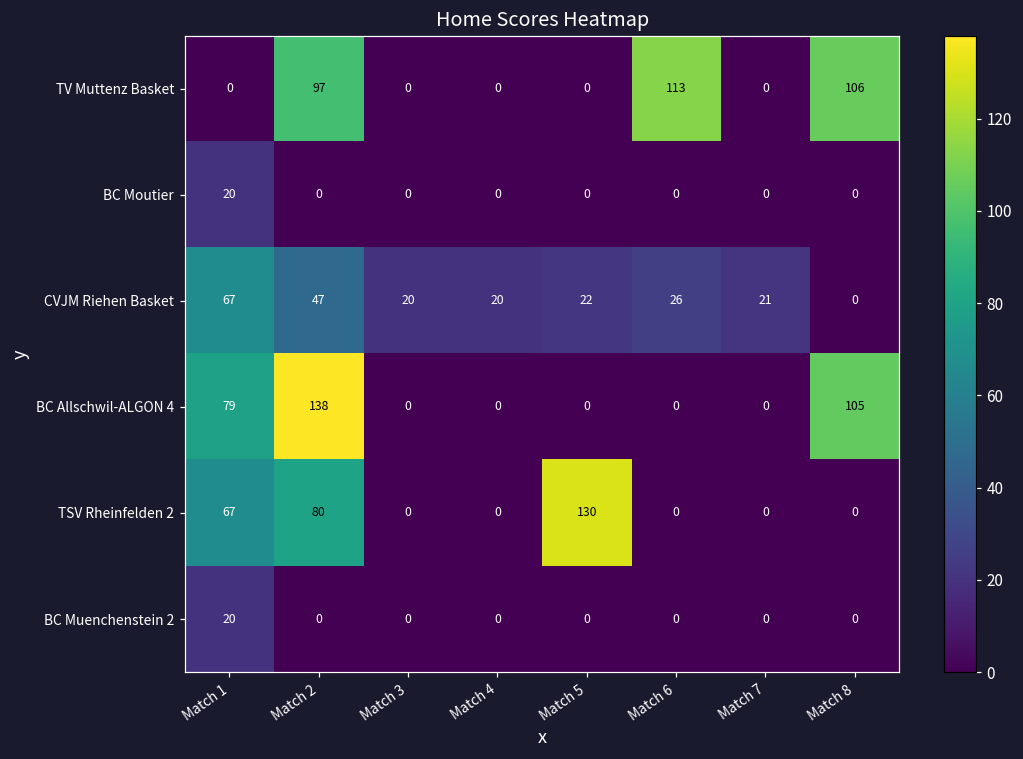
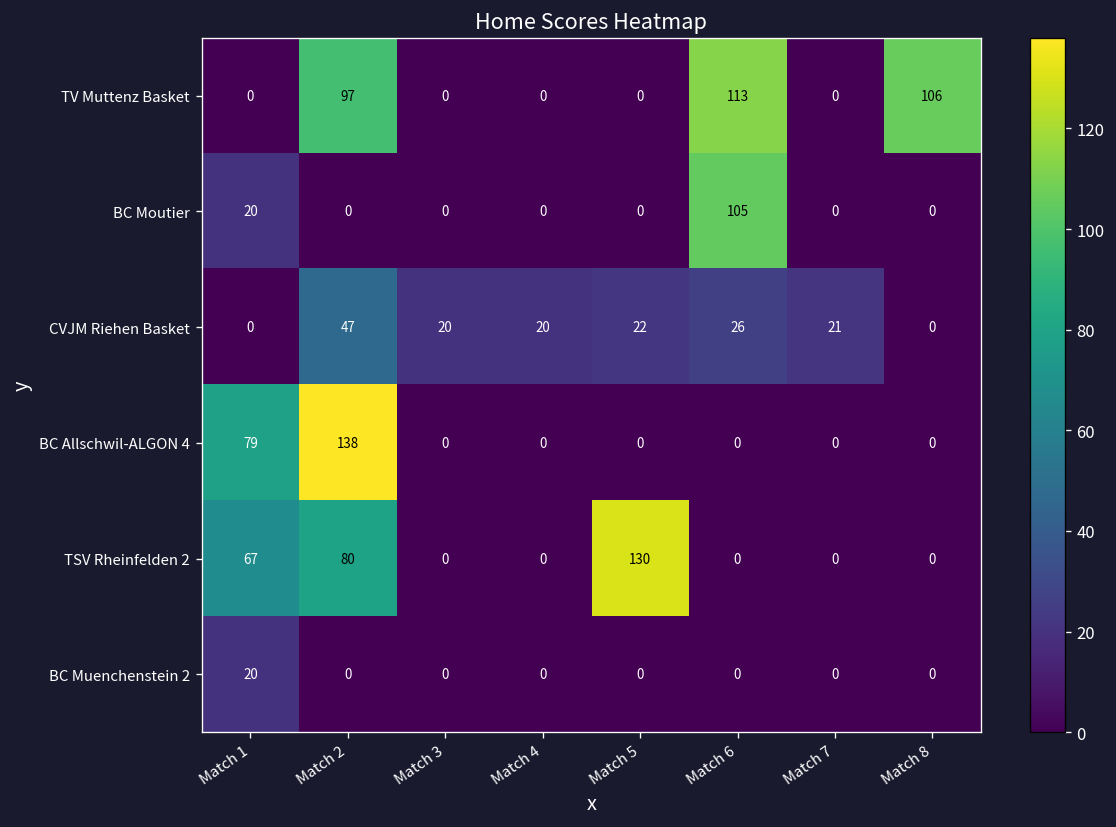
BC Moutier, Match 6: 0 -> 105
CVJM Riehen Basket, Match 1: 67 -> 0
BC Allschwil-ALGON 4, Match 8: 105 -> 0
